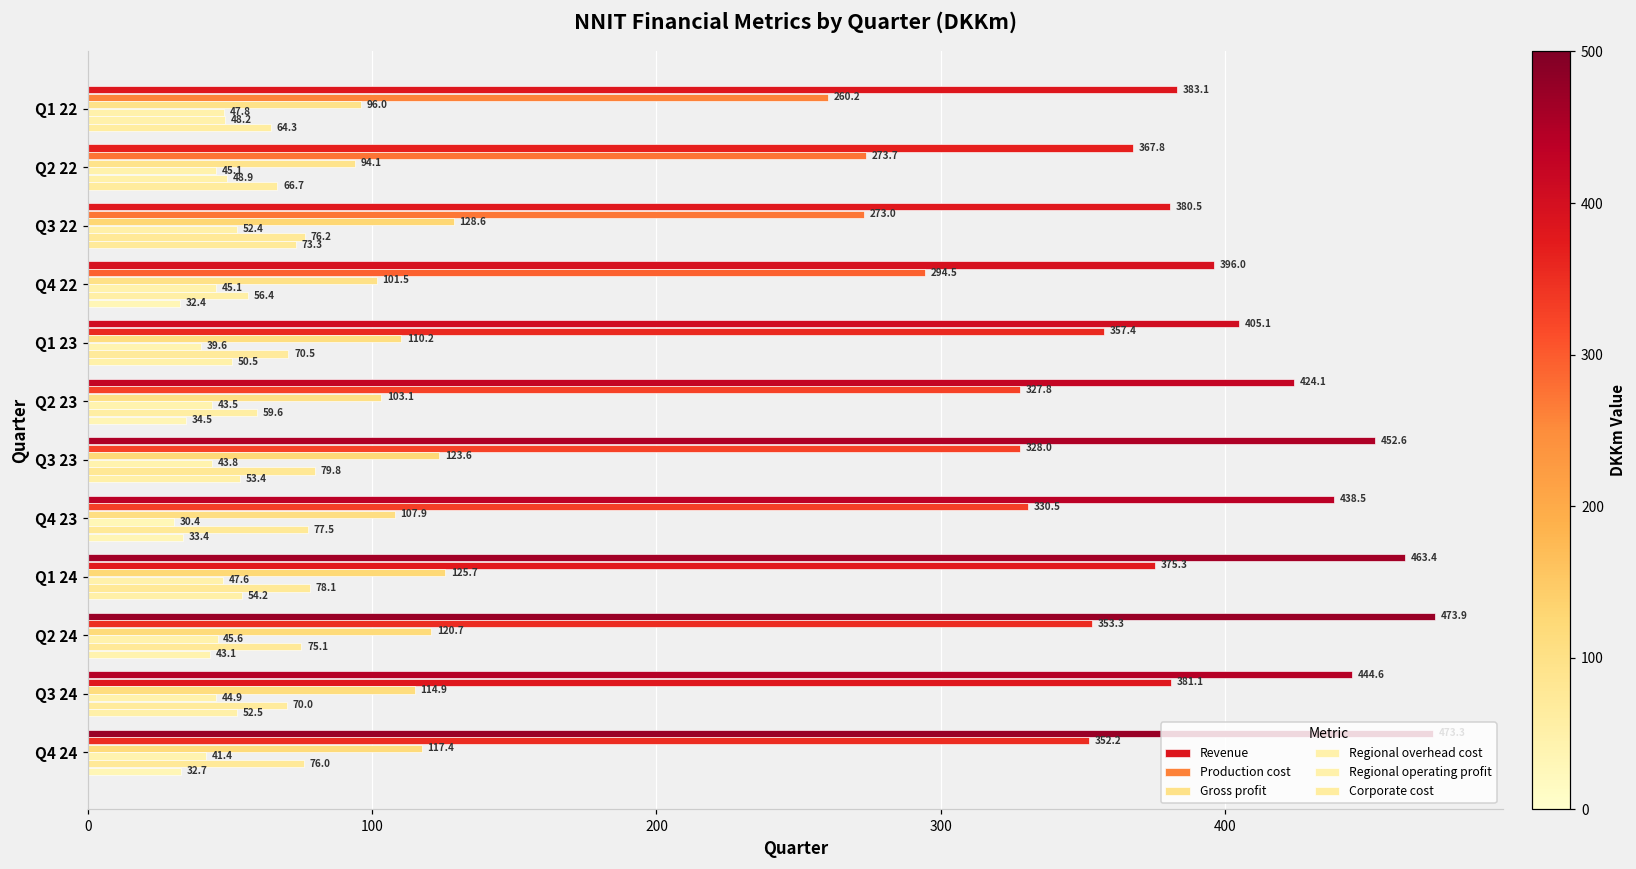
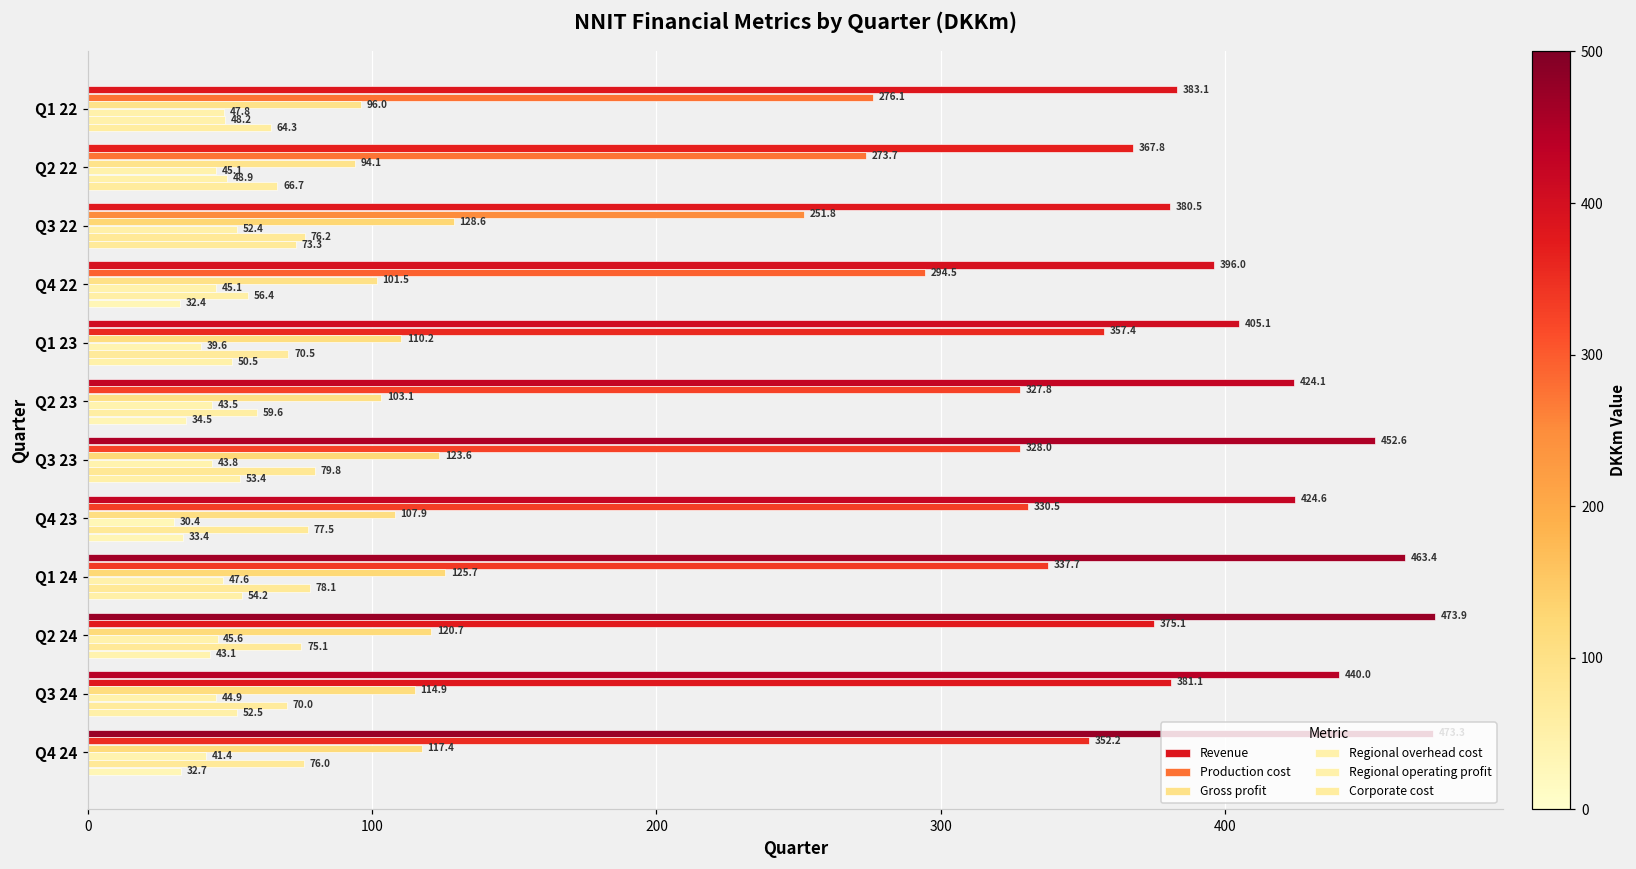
Production cost, Q1 22: 260.2 -> 276.1
Production cost, Q3 22: 273.0 -> 251.8
Revenue, Q4 23: 438.5 -> 424.6
Production cost, Q1 24: 375.3 -> 337.7
Production cost, Q2 24: 353.3 -> 375.1
Revenue, Q3 24: 444.6 -> 440.0
